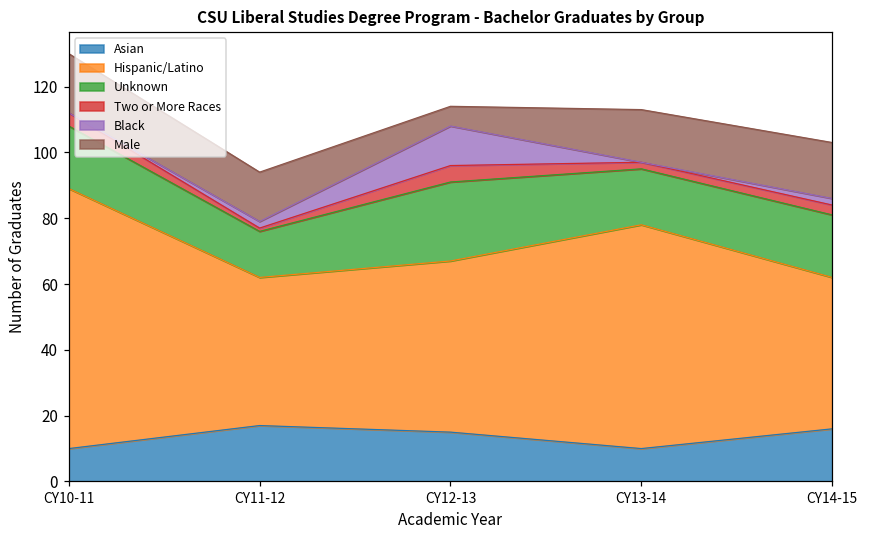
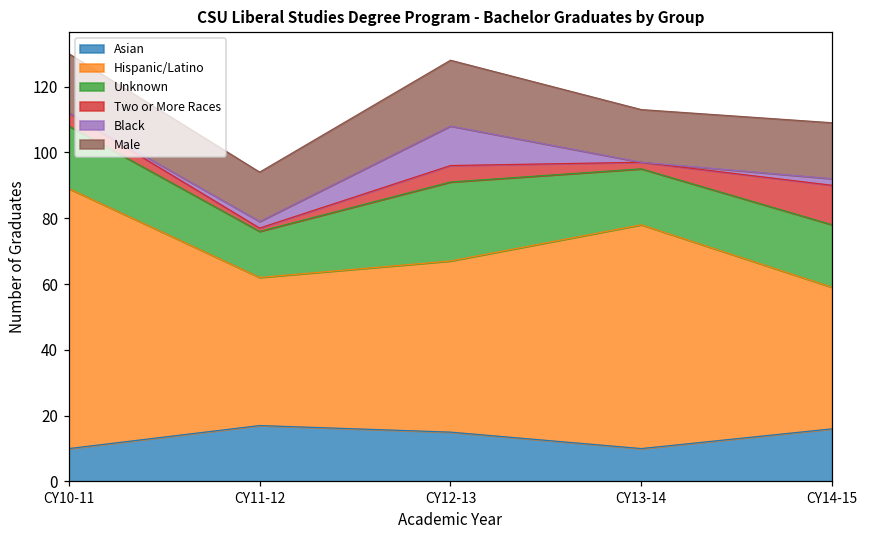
Male, CY12-13: 6 -> 20
Hispanic/Latino, CY14-15: 46 -> 43
Two or More Races, CY14-15: 3 -> 12
